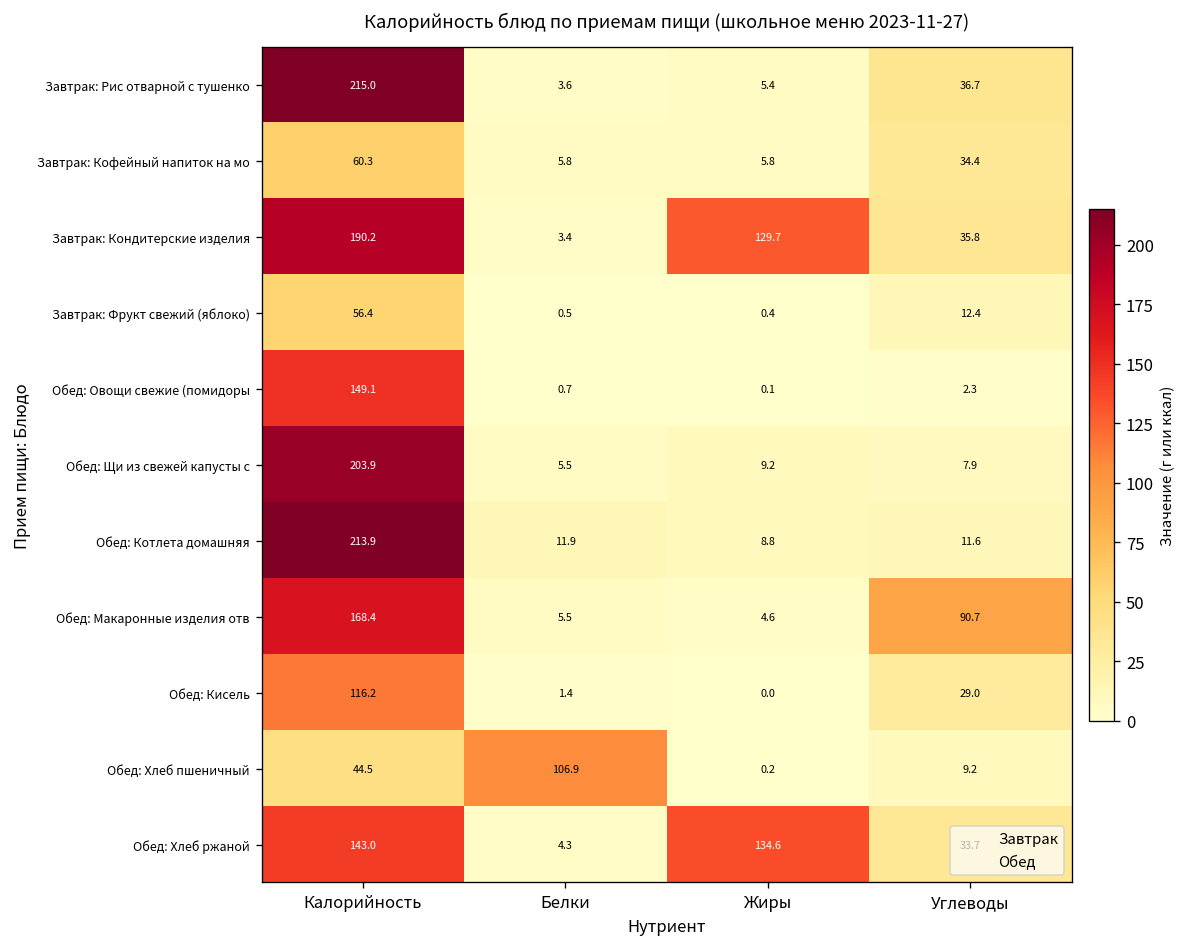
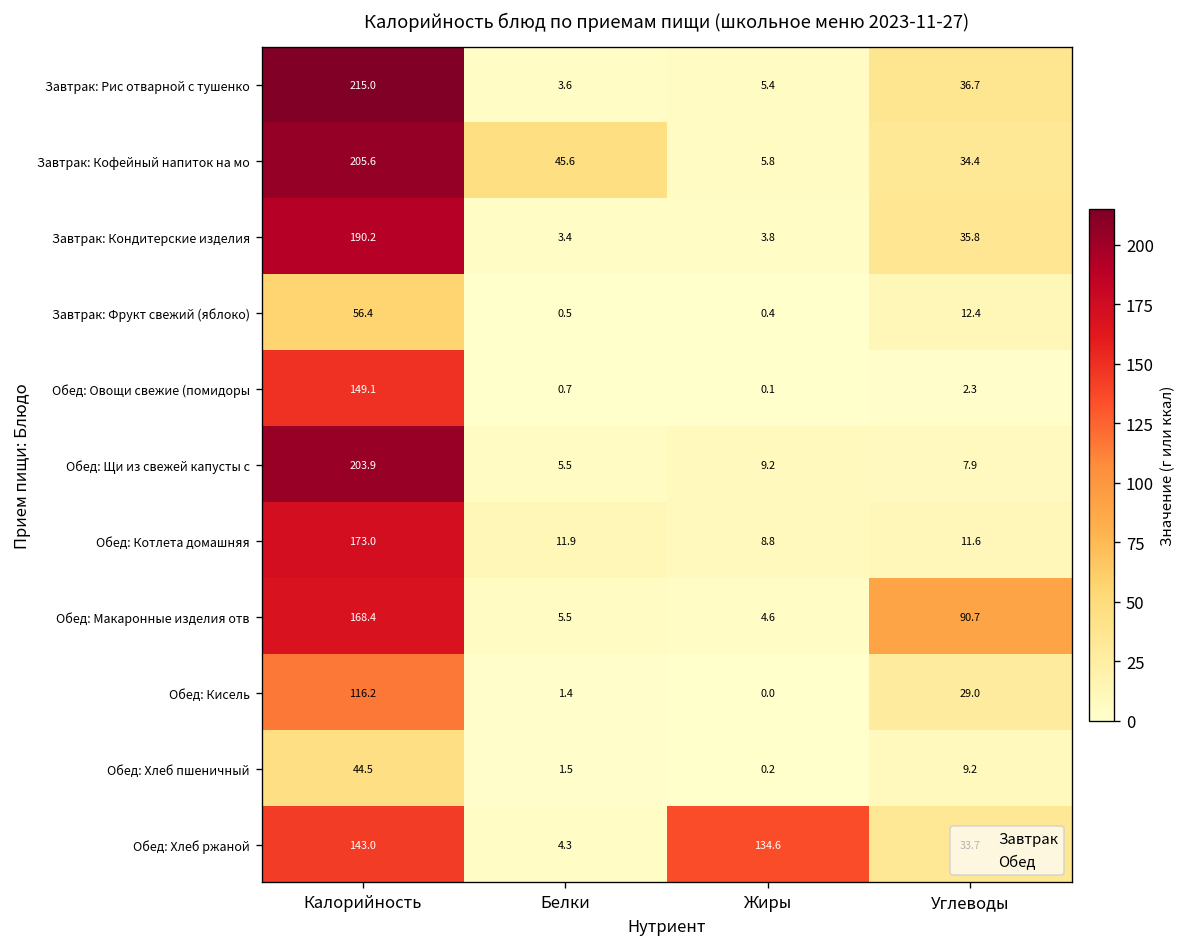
Завтрак: Кофейный напиток на мо, Калорийность: 60.3 -> 205.6
Завтрак: Кофейный напиток на мо, Белки: 5.8 -> 45.6
Завтрак: Кондитерские изделия, Жиры: 129.7 -> 3.8
Обед: Котлета домашняя, Калорийность: 213.9 -> 173.0
Обед: Хлеб пшеничный, Белки: 106.9 -> 1.5
